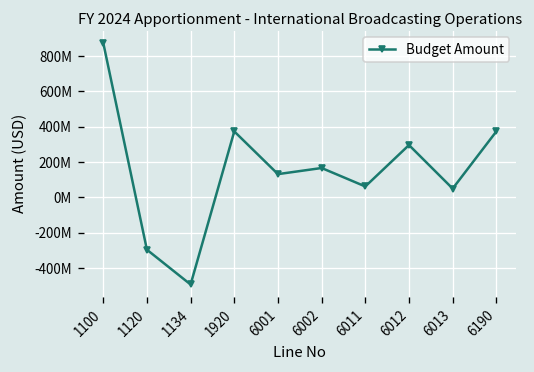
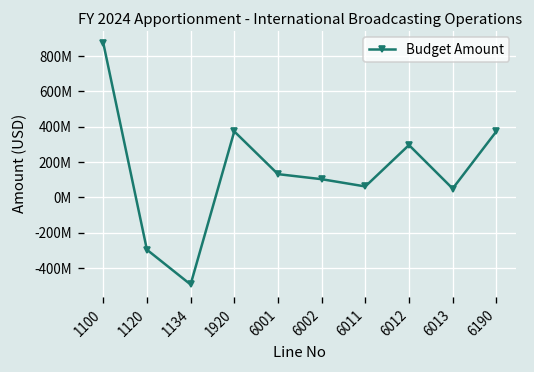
6002: 170000000 -> 100000000
